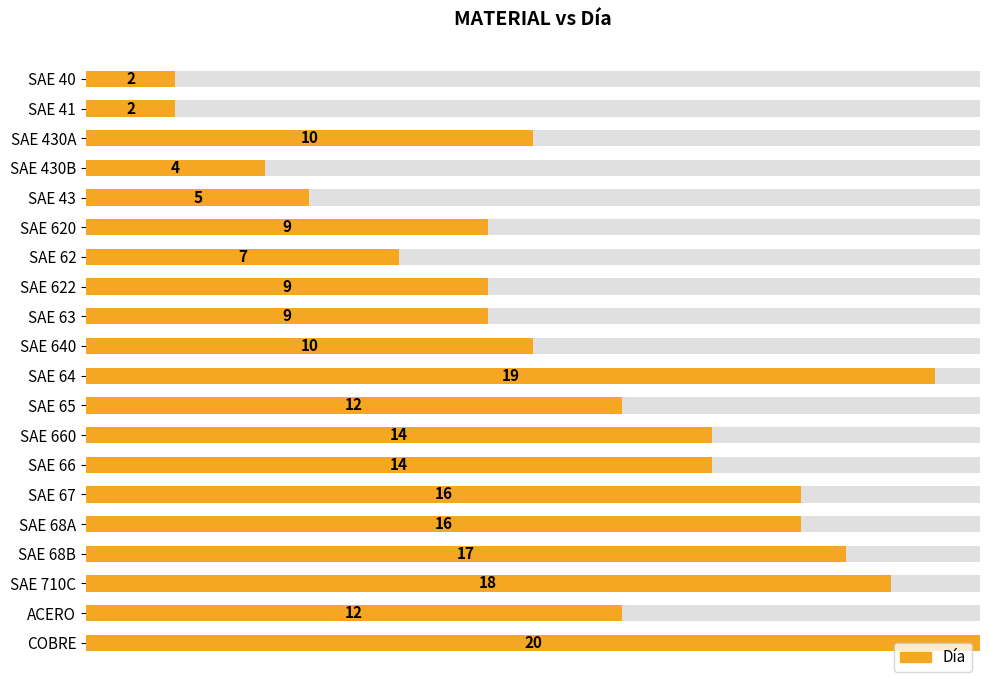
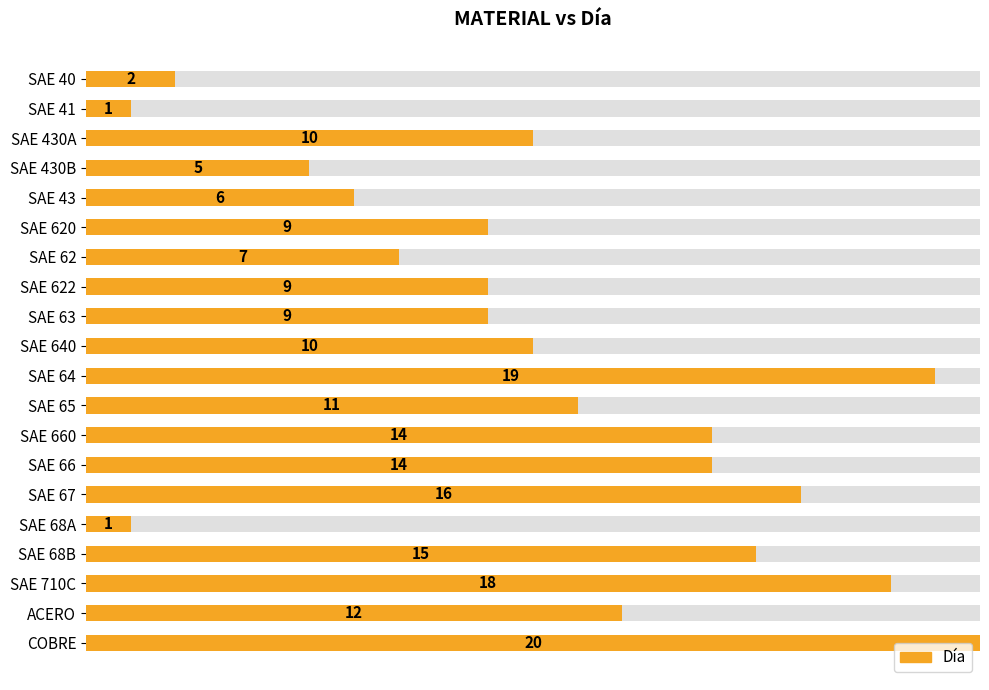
Día, SAE 41: 2 -> 1
Día, SAE 430B: 4 -> 5
Día, SAE 43: 5 -> 6
Día, SAE 65: 12 -> 11
Día, SAE 68A: 16 -> 1
Día, SAE 68B: 17 -> 15
